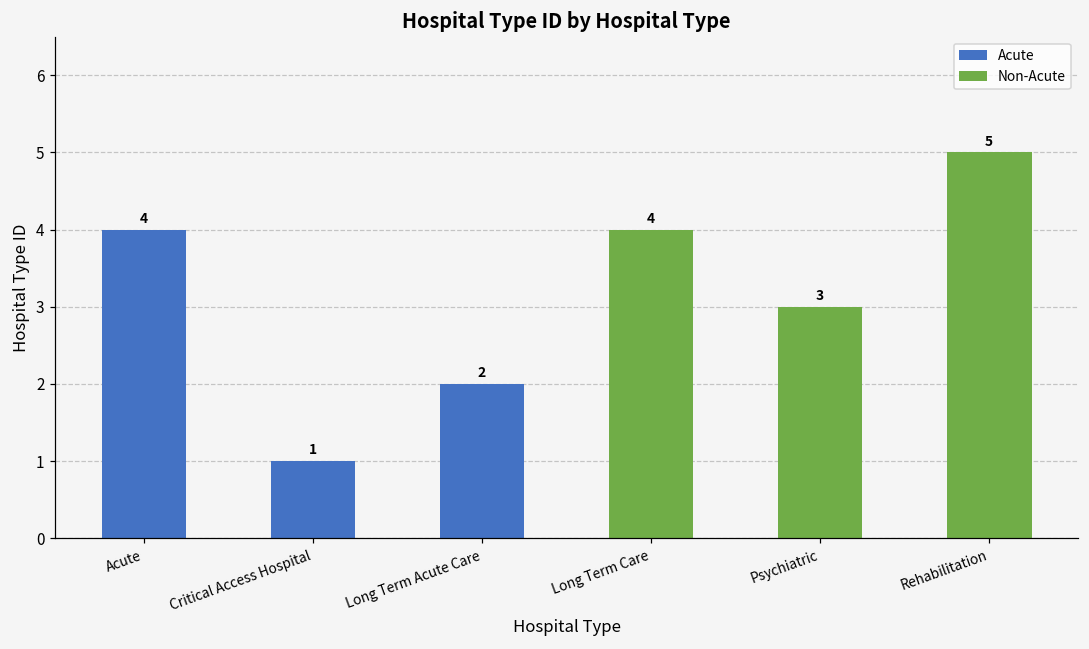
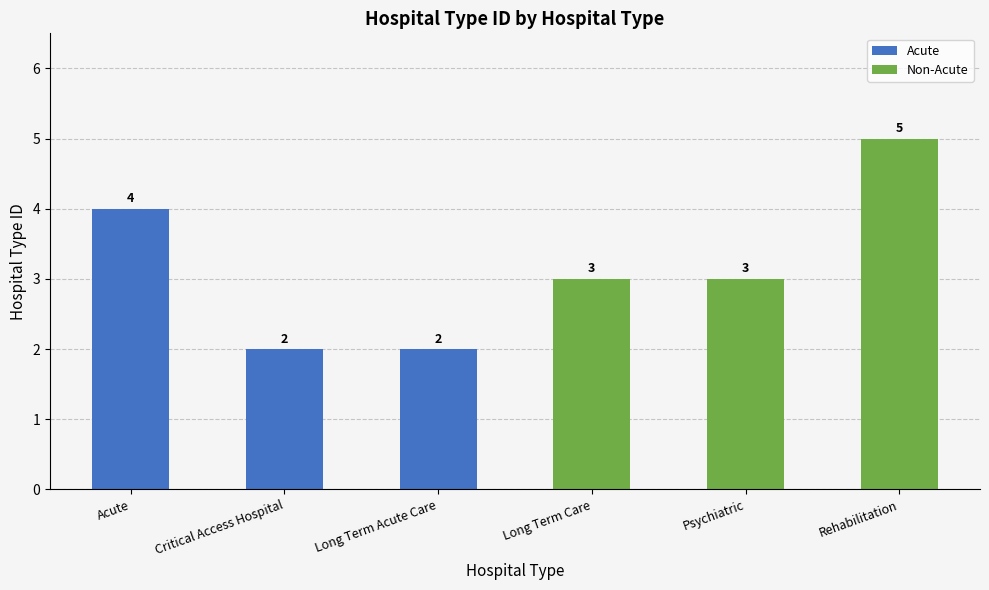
Critical Access Hospital: 1 -> 2
Long Term Care: 4 -> 3
